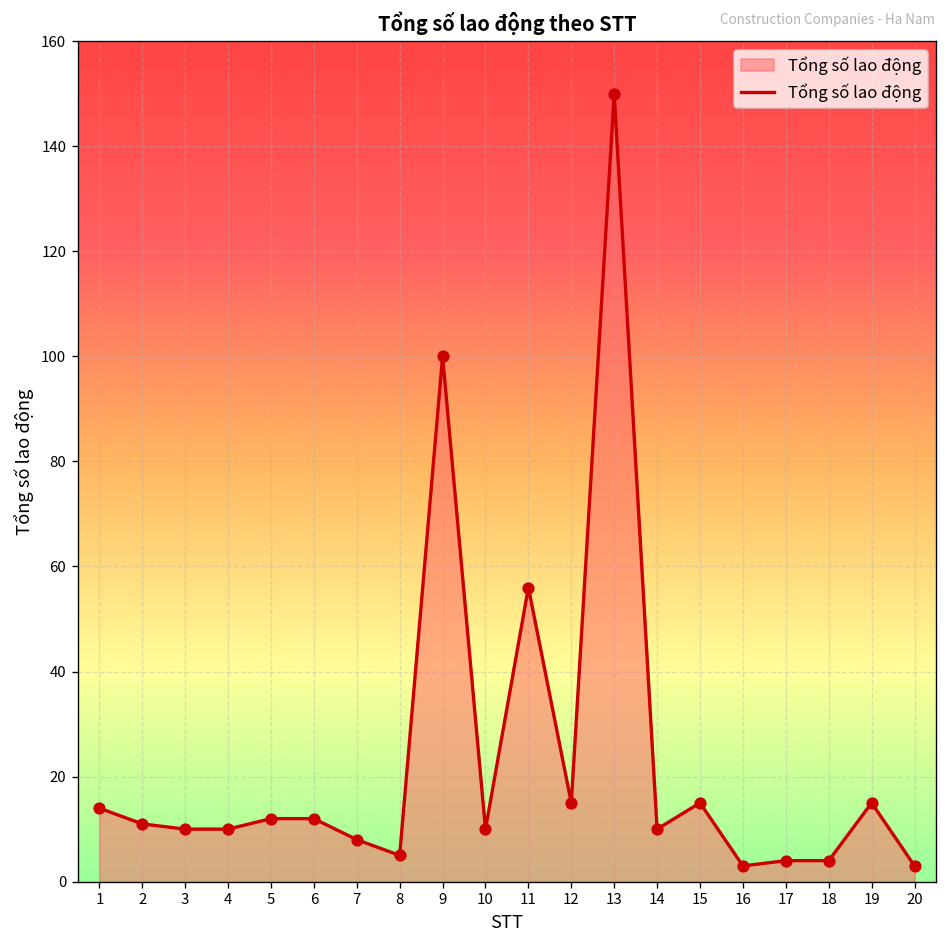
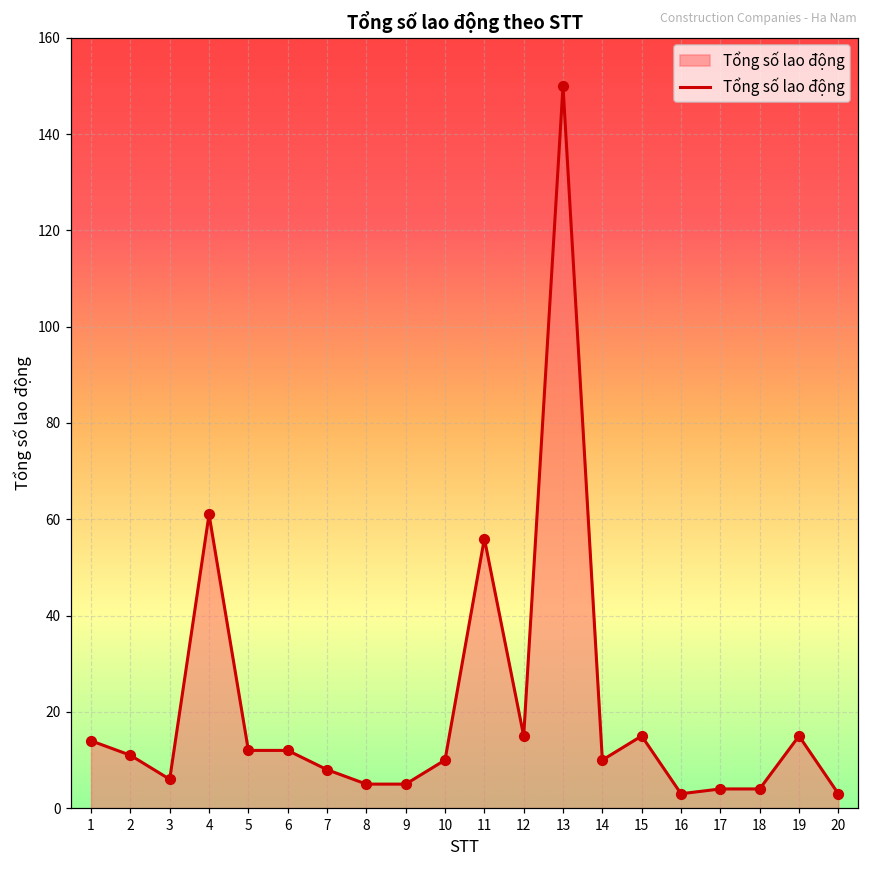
3: 10 -> 6
4: 10 -> 61
9: 100 -> 5
